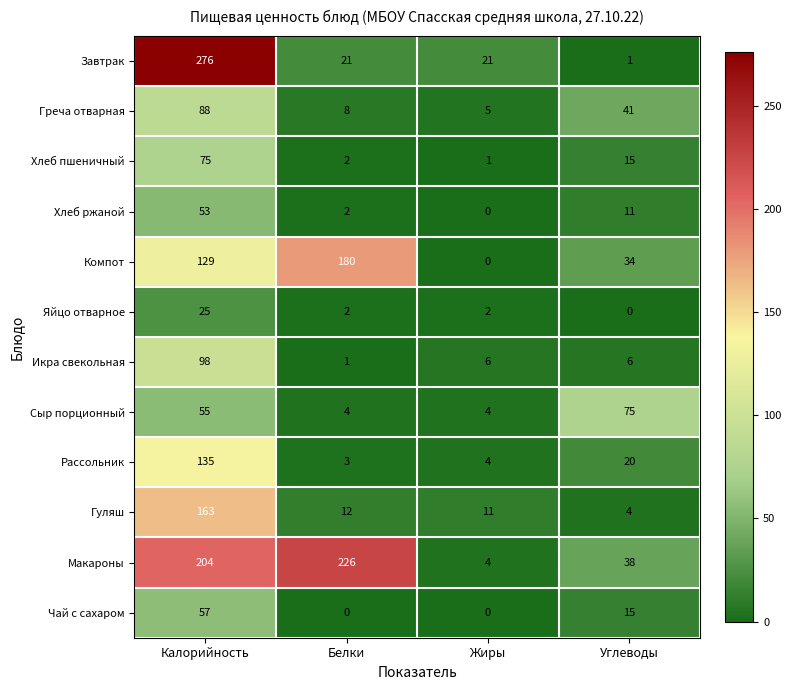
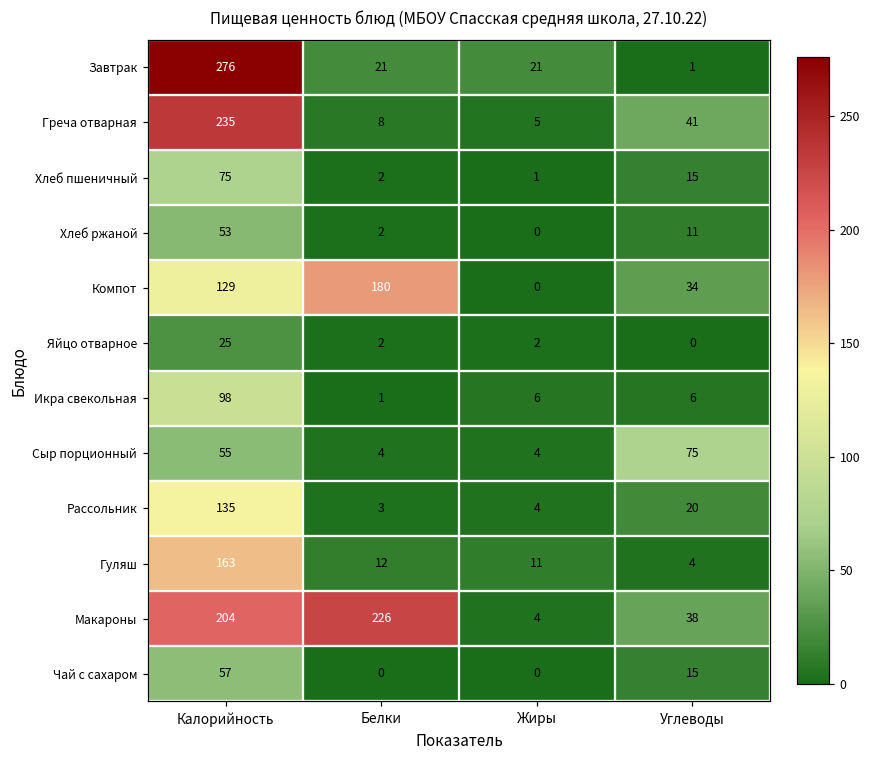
Греча отварная, Калорийность: 88 -> 235
